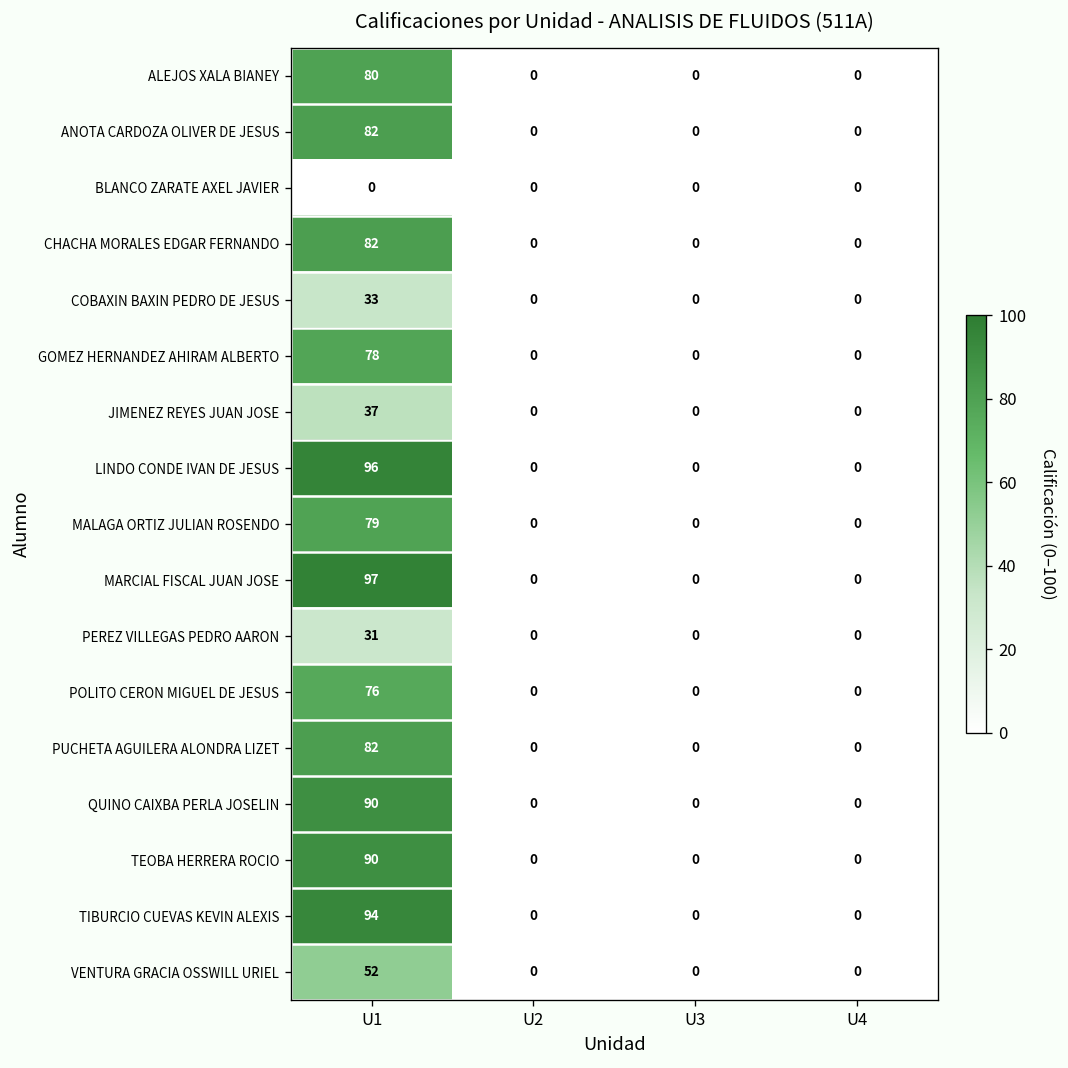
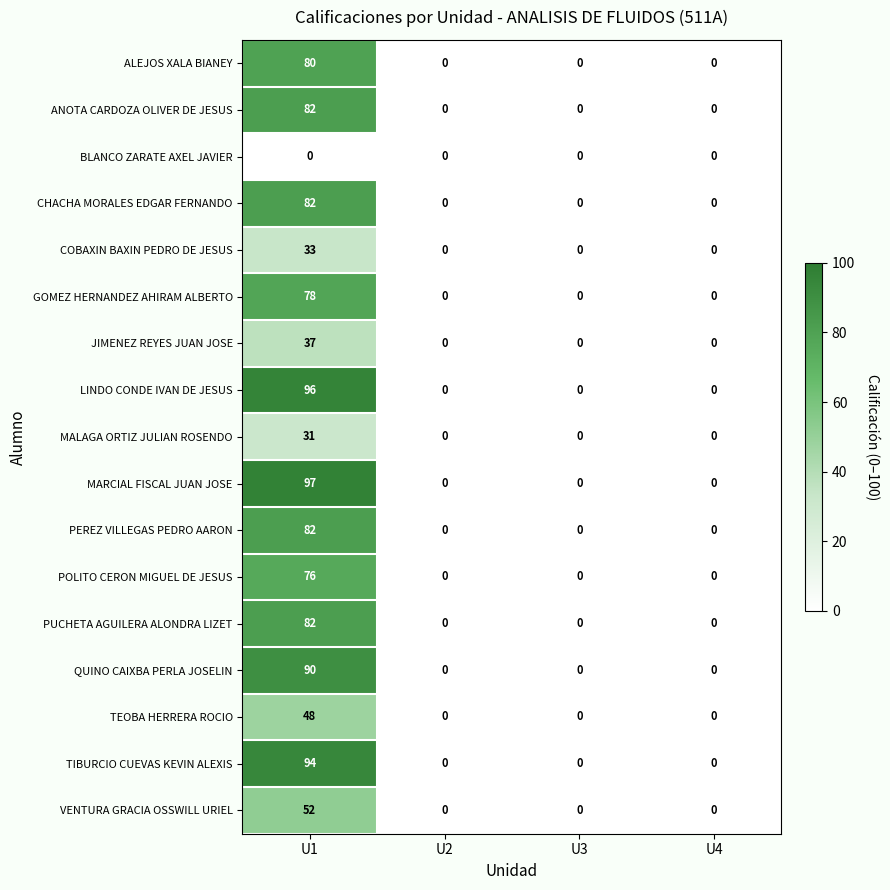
MALAGA ORTIZ JULIAN ROSENDO, U1: 79 -> 31
PEREZ VILLEGAS PEDRO AARON, U1: 31 -> 82
TEOBA HERRERA ROCIO, U1: 90 -> 48
